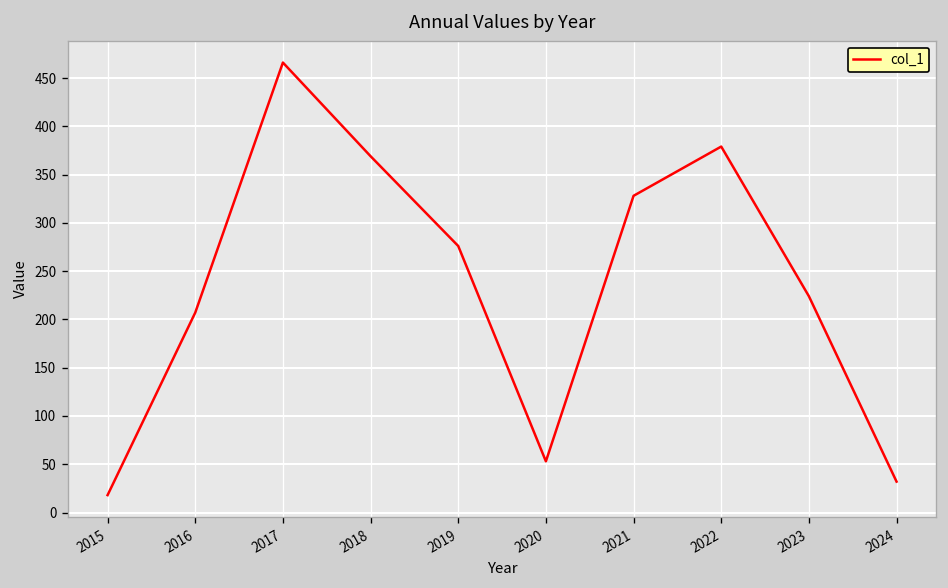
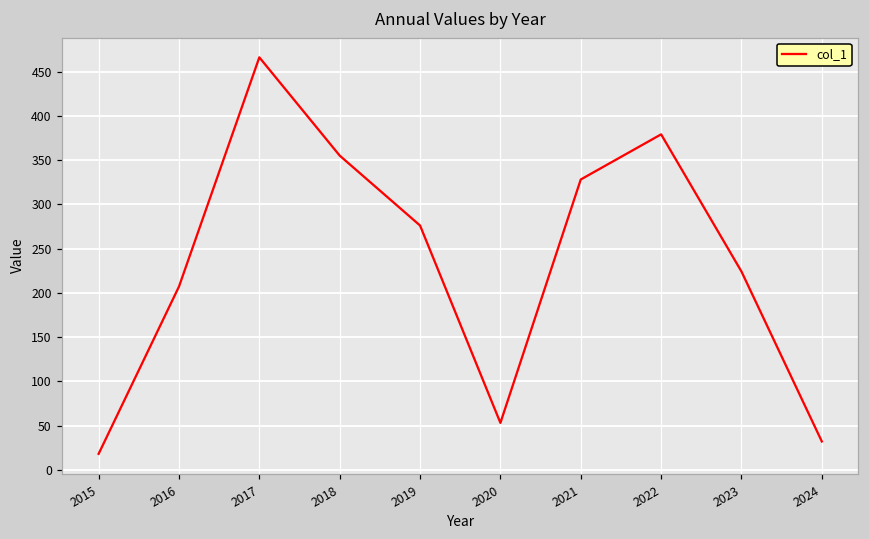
2018: 370 -> 360
